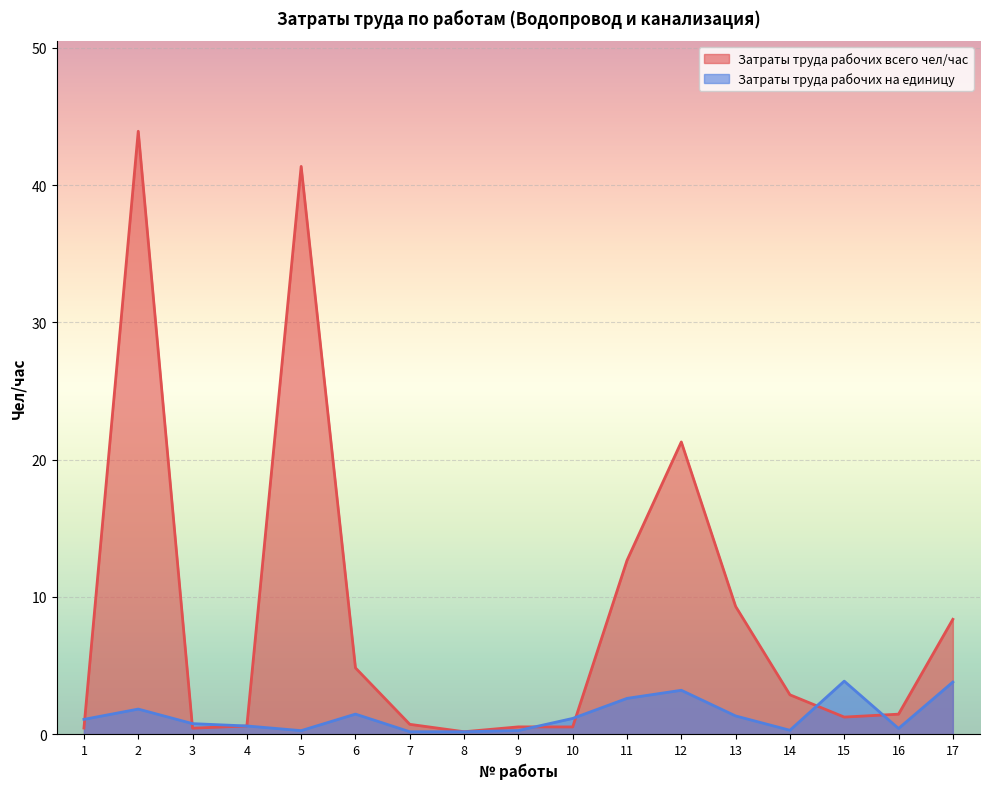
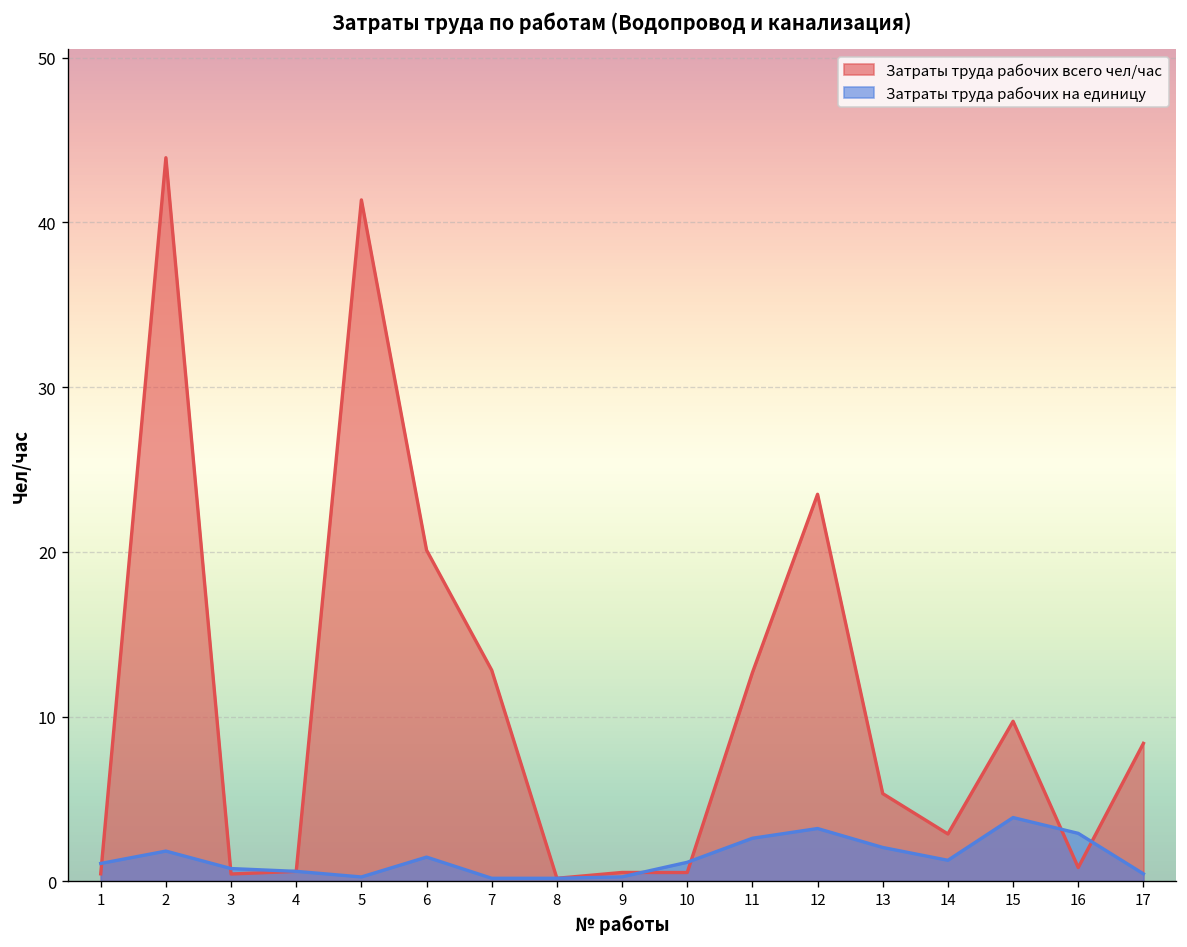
Затраты труда рабочих всего чел/час, 6: 4.8 -> 20.1
Затраты труда рабочих всего чел/час, 7: 0.7 -> 12.8
Затраты труда рабочих всего чел/час, 12: 21.3 -> 23.5
Затраты труда рабочих всего чел/час, 13: 9.3 -> 5.3
Затраты труда рабочих на единицу, 13: 1.3 -> 2.1
Затраты труда рабочих на единицу, 14: 0.3 -> 1.3
Затраты труда рабочих всего чел/час, 15: 1.2 -> 9.7
Затраты труда рабочих всего чел/час, 16: 1.5 -> 0.8
Затраты труда рабочих на единицу, 16: 0.4 -> 2.9
Затраты труда рабочих на единицу, 17: 3.8 -> 0.5
